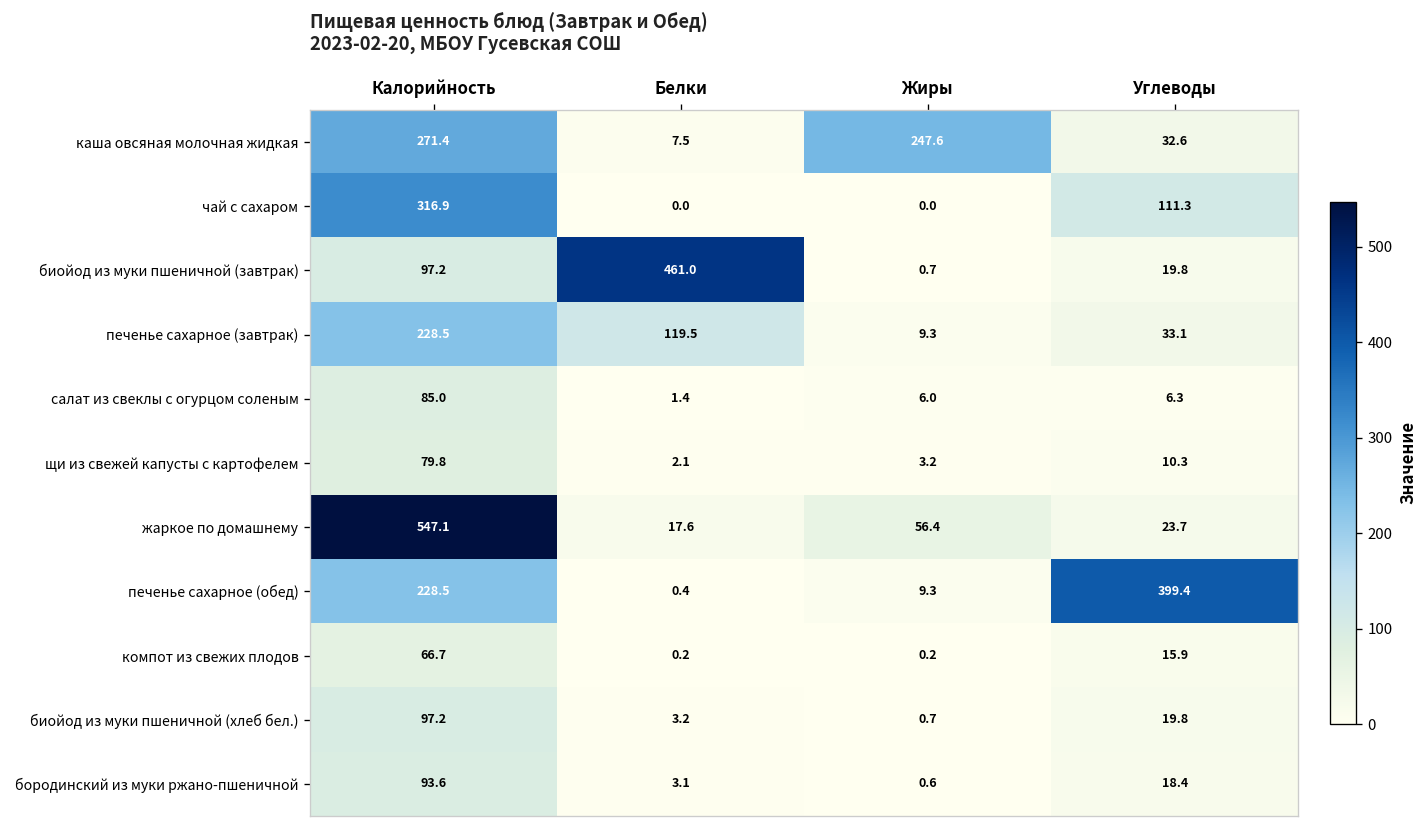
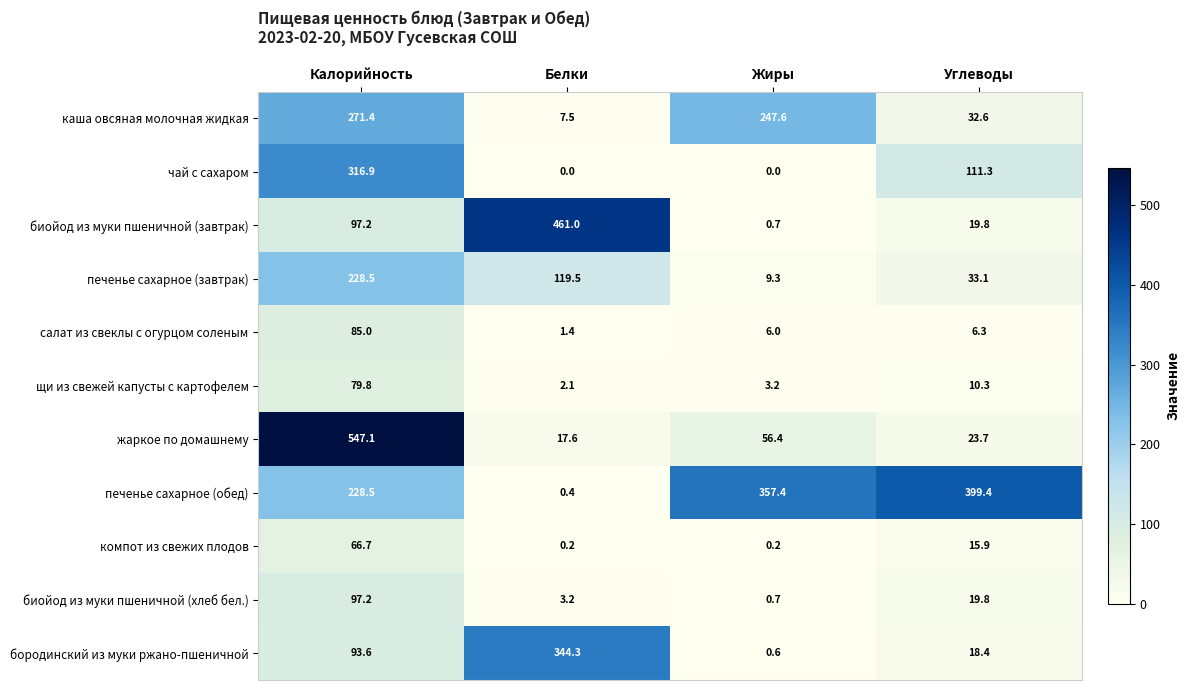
печенье сахарное (обед), Жиры: 9.3 -> 357.4
бородинский из муки ржано-пшеничной, Белки: 3.1 -> 344.3
